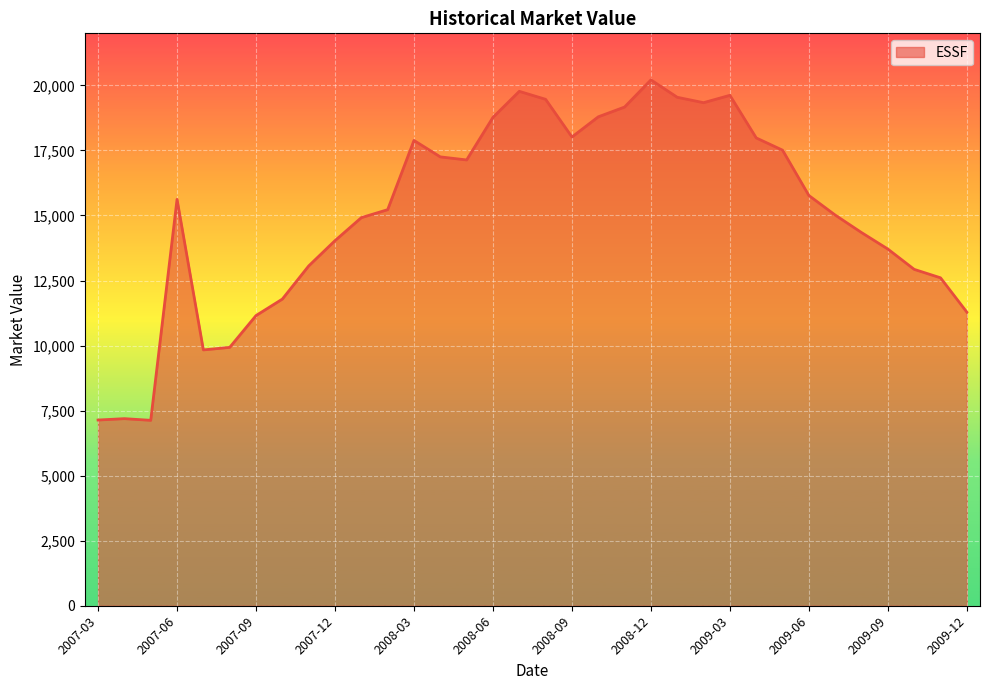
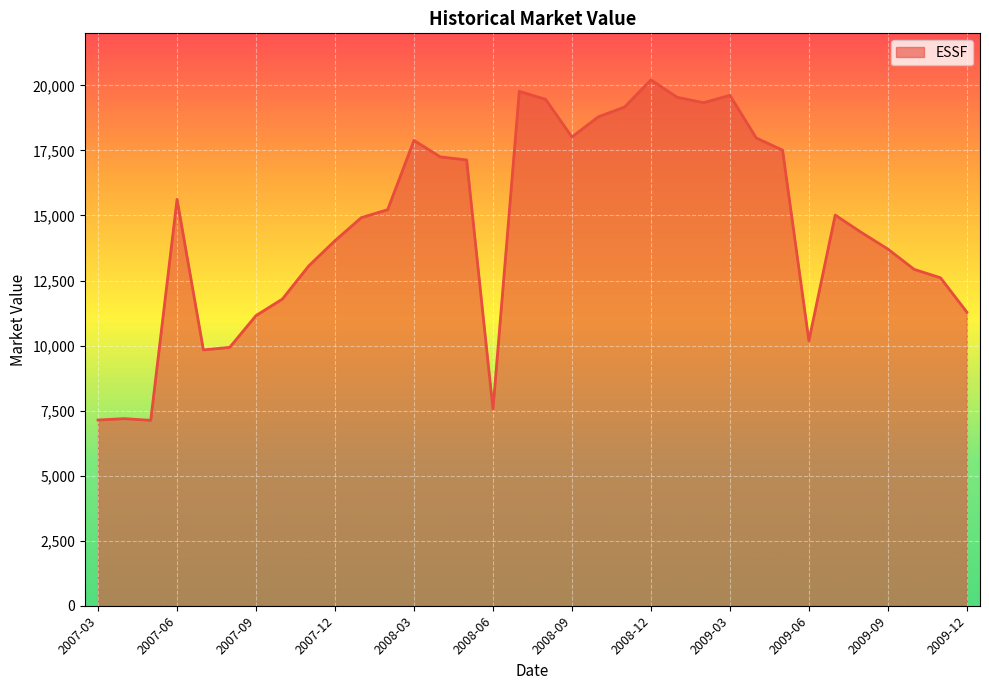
2008-06: 18,800 -> 7,600
2009-06: 15,800 -> 10,200
